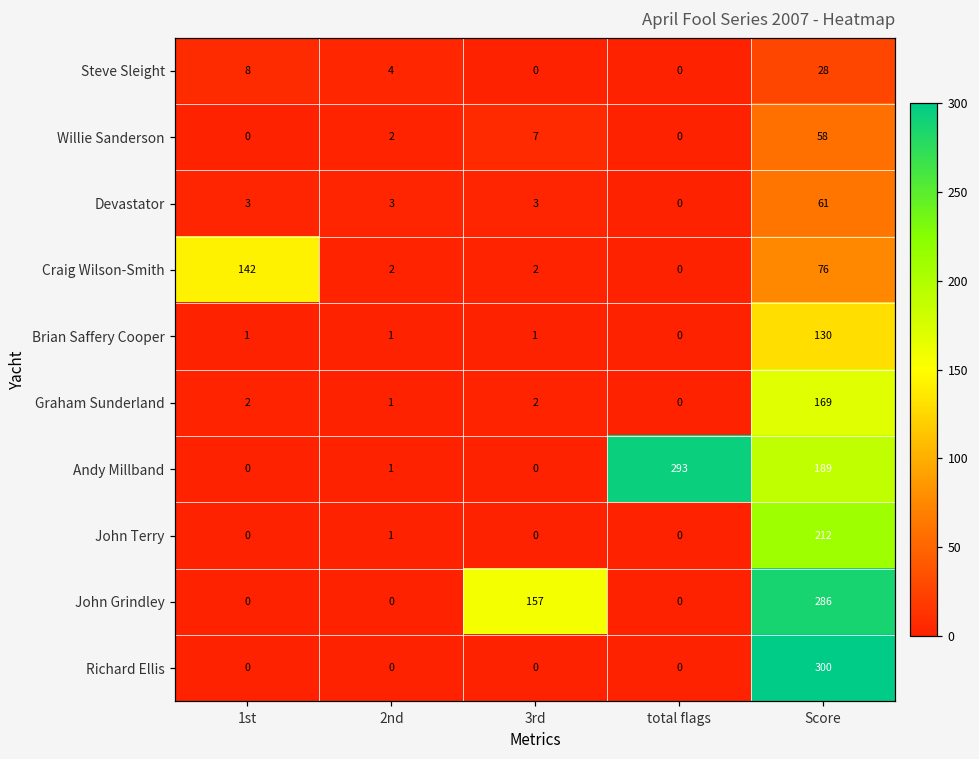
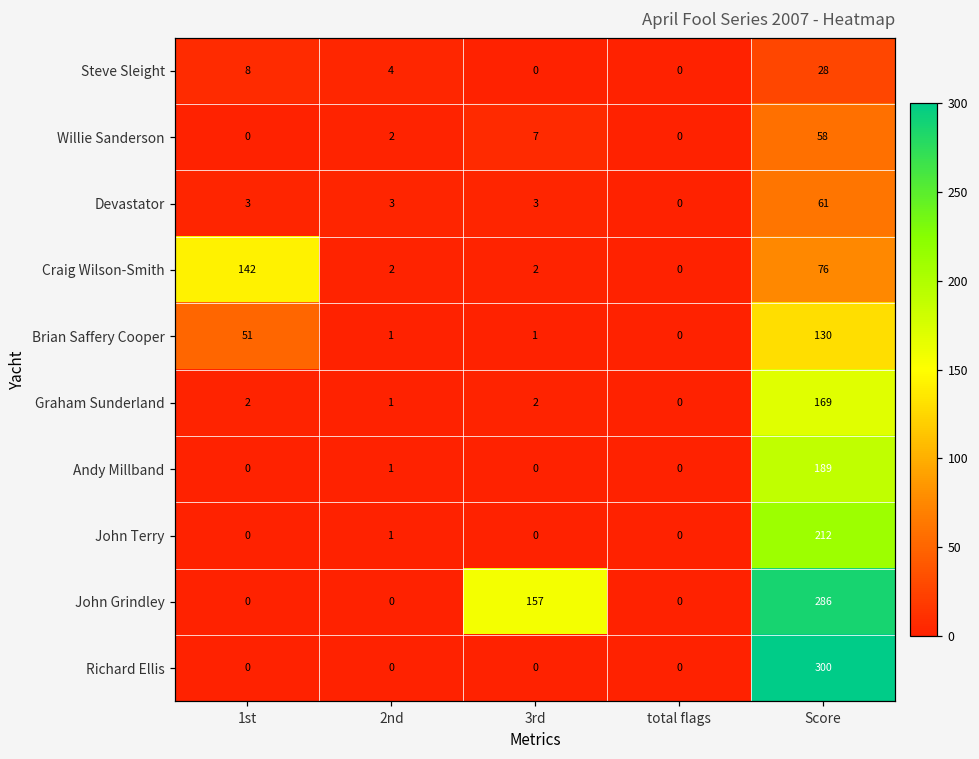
Brian Saffery Cooper, 1st: 1 -> 51
Andy Millband, total flags: 293 -> 0
